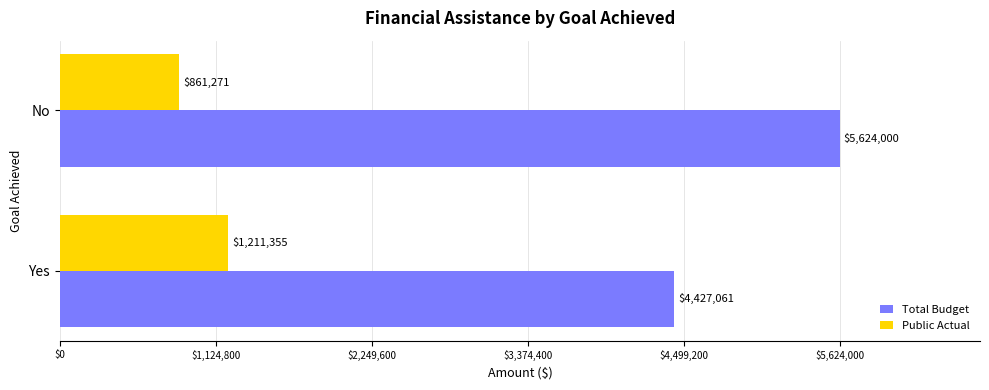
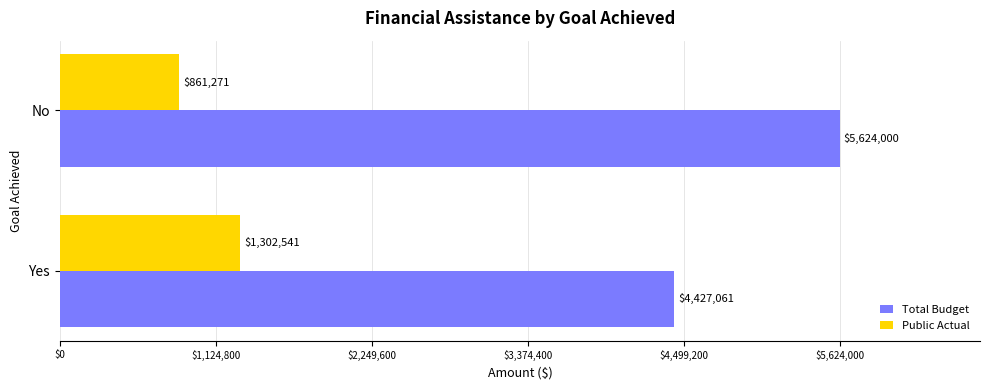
Public Actual, Yes: $1,211,355 -> $1,302,541
